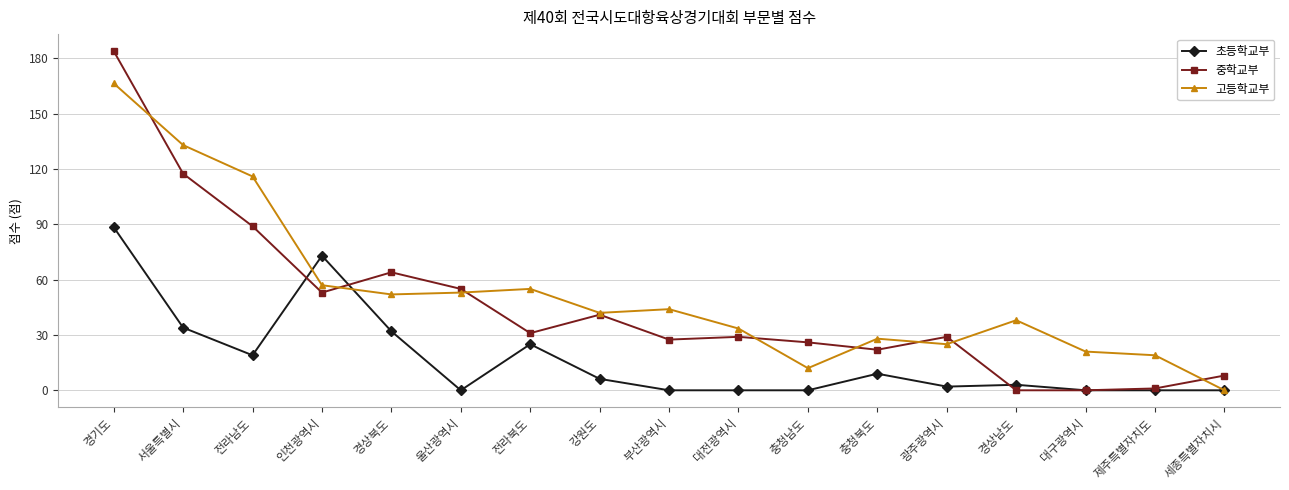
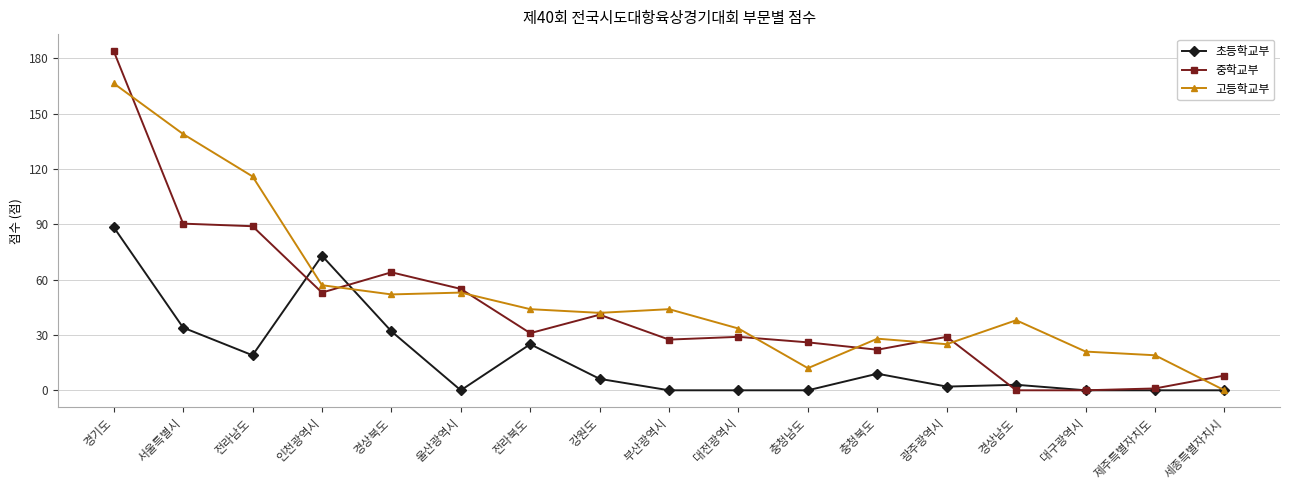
중학교부, 서울특별시: 118 -> 90
고등학교부, 서울특별시: 133 -> 139
고등학교부, 전라북도: 55 -> 44
